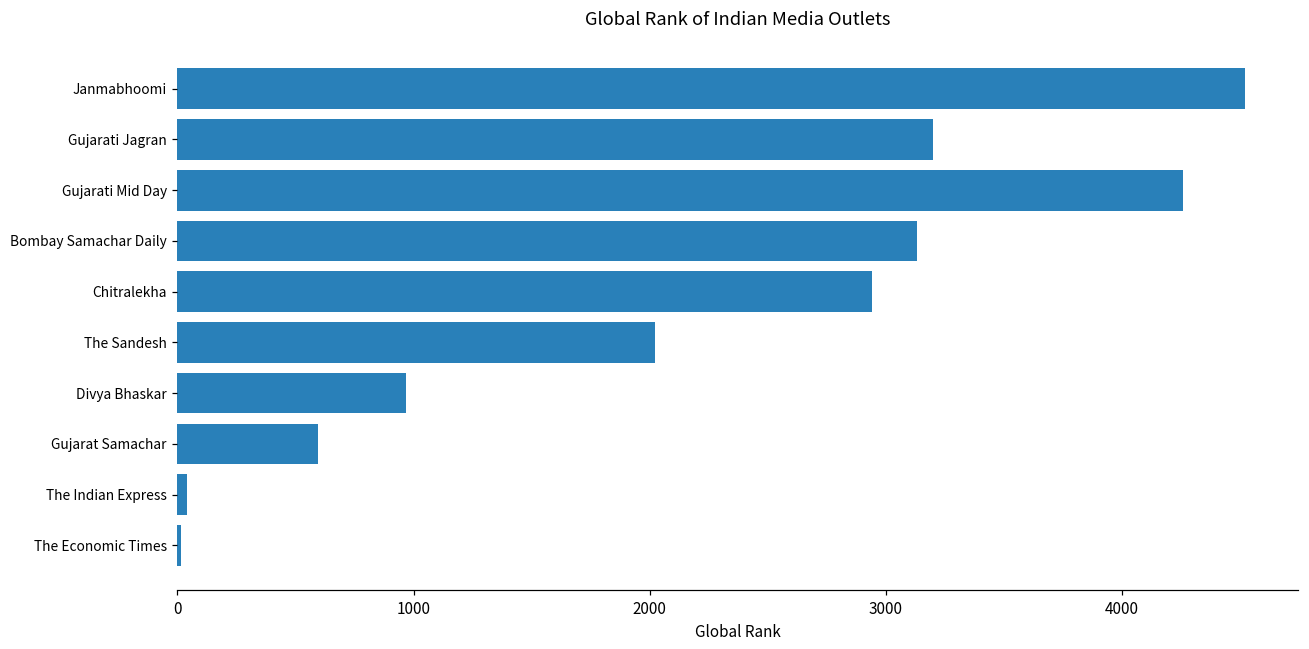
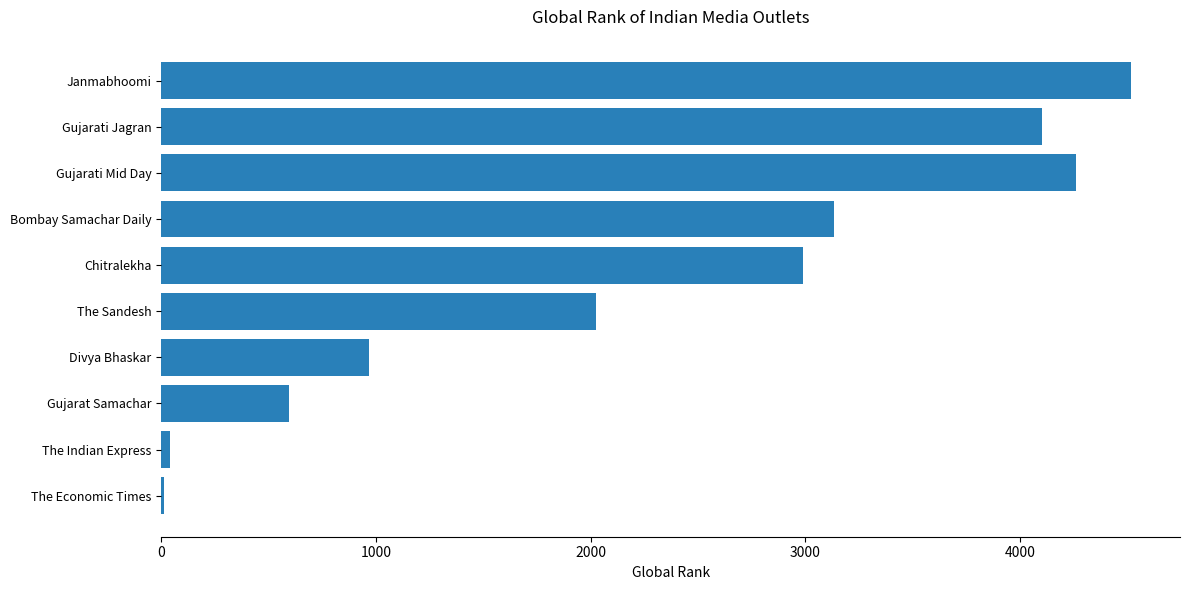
Gujarati Jagran: 3200 -> 4100
Chitralekha: 2940 -> 2990
